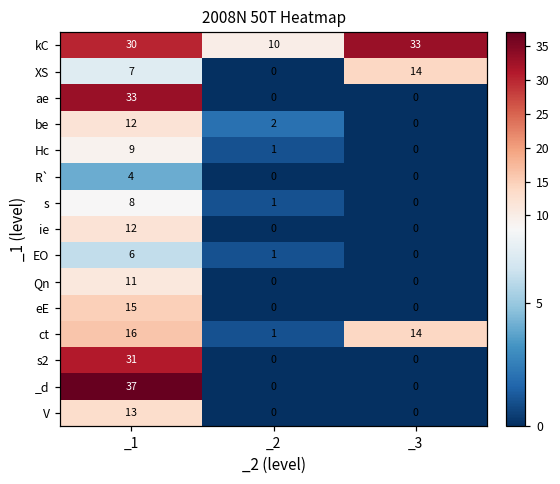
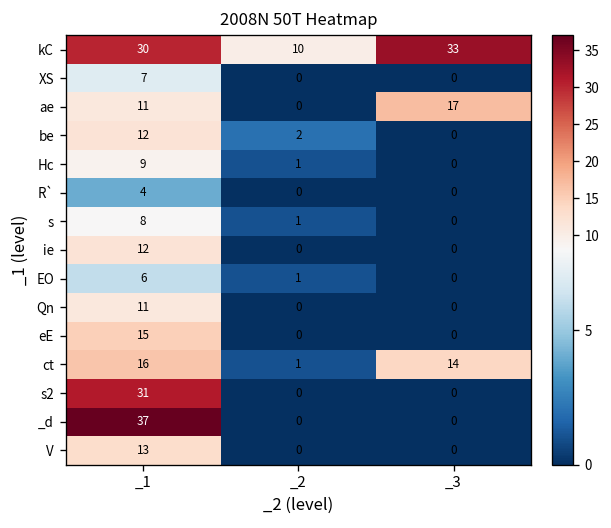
XS, _3: 14 -> 0
ae, _1: 33 -> 11
ae, _3: 0 -> 17
